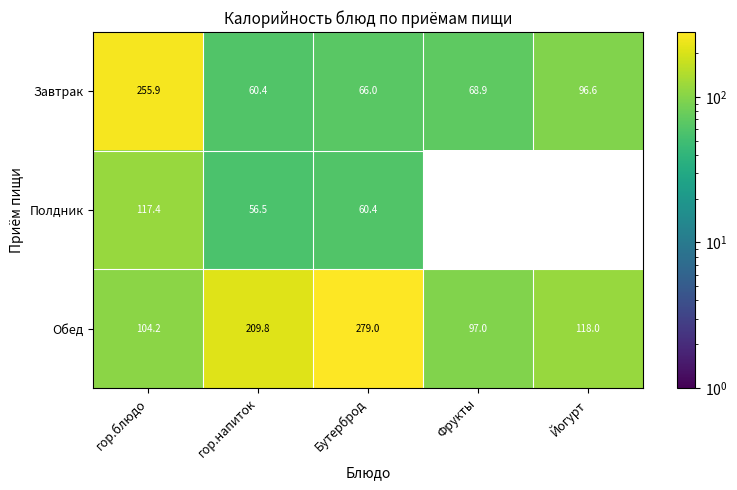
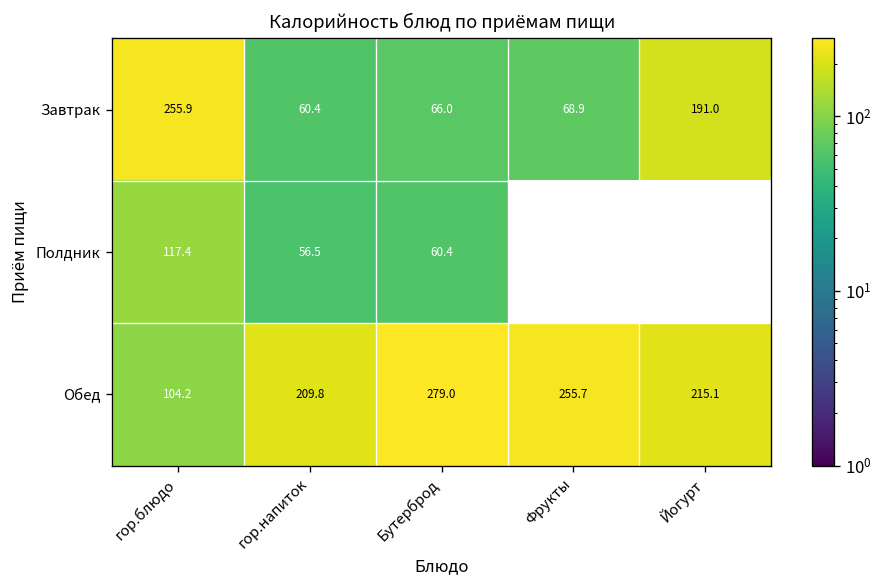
Завтрак, Йогурт: 96.6 -> 191.0
Обед, Фрукты: 97.0 -> 255.7
Обед, Йогурт: 118.0 -> 215.1
